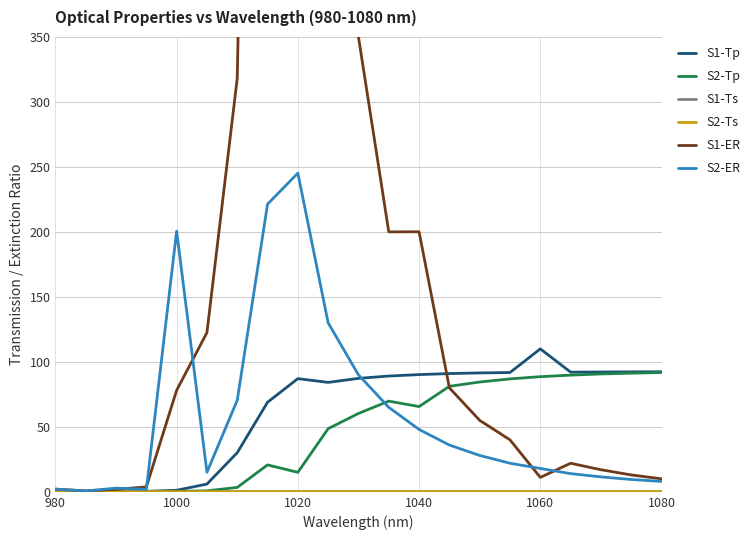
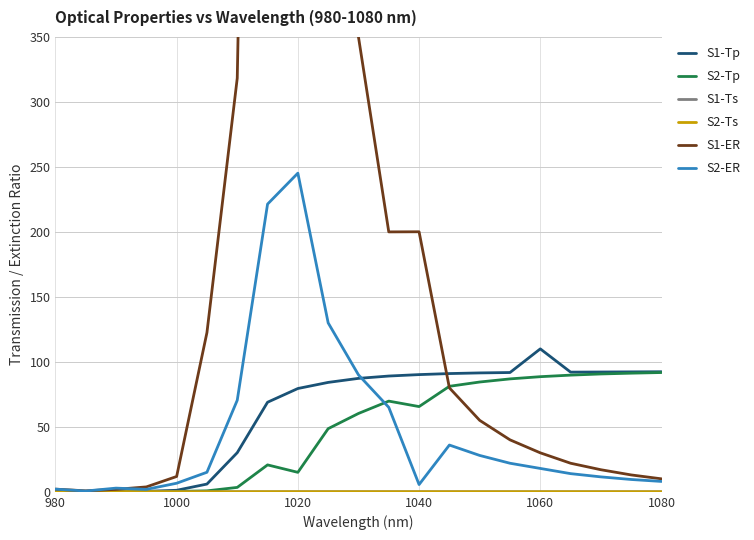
S1-ER, 1000: 78 -> 12
S2-ER, 1000: 201 -> 7
S1-Tp, 1020: 87 -> 80
S2-ER, 1040: 48 -> 6
S1-ER, 1060: 11 -> 30
